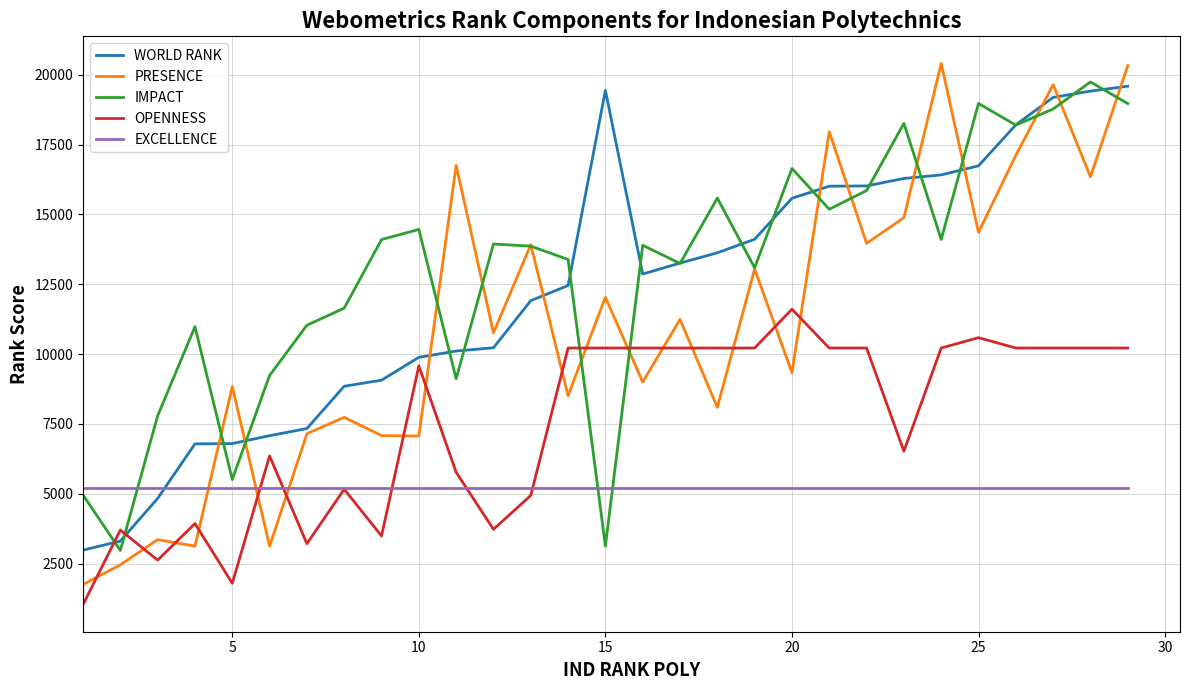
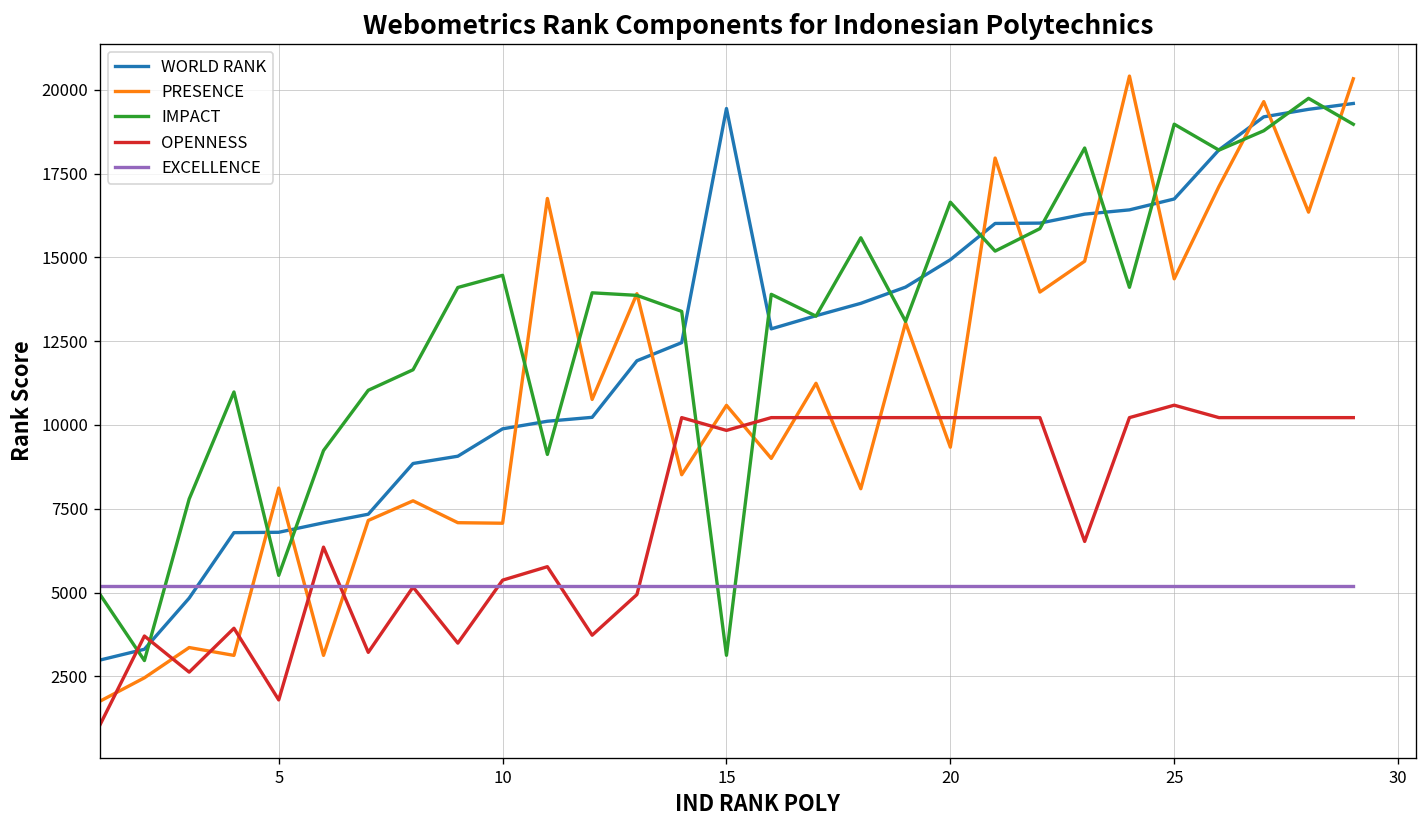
PRESENCE, 5: 8800 -> 8100
OPENNESS, 10: 9600 -> 5400
PRESENCE, 15: 12000 -> 10600
OPENNESS, 15: 10200 -> 9800
WORLD RANK, 20: 15600 -> 14900
OPENNESS, 20: 11600 -> 10200
